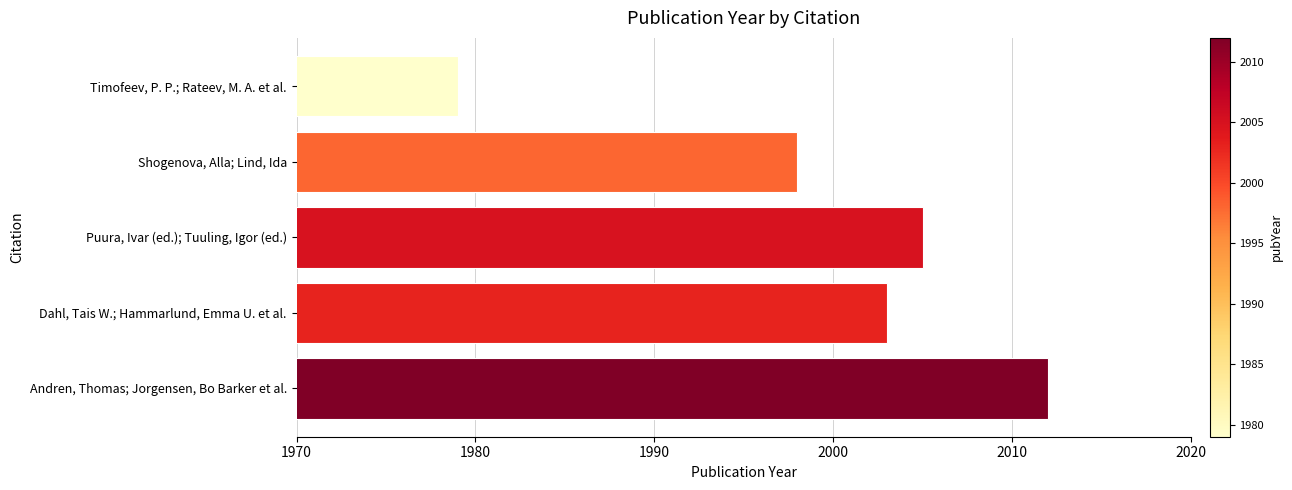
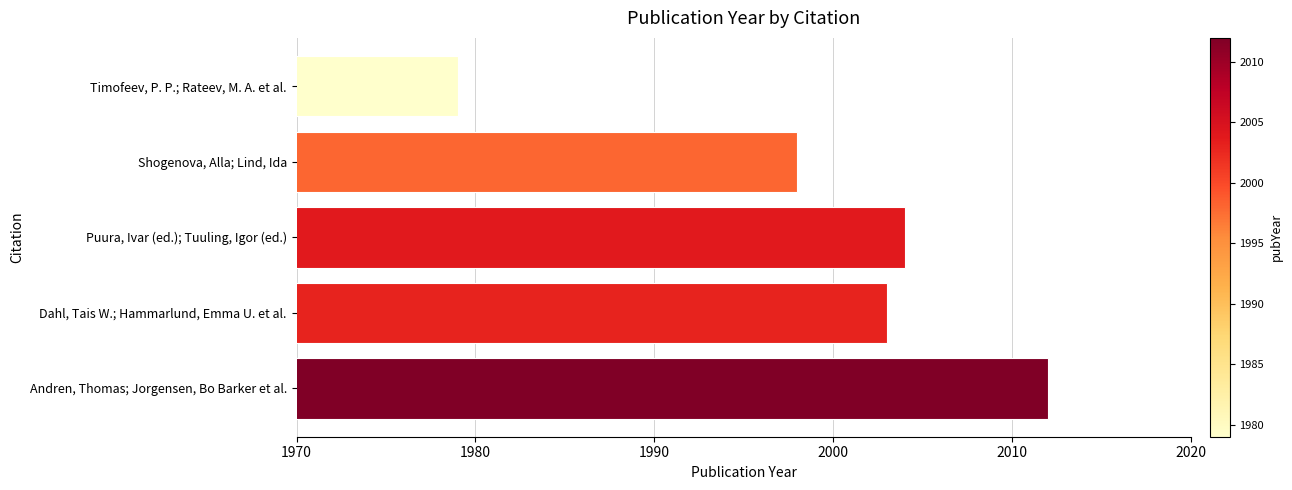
Puura, Ivar (ed.); Tuuling, Igor (ed.): 2005 -> 2004
